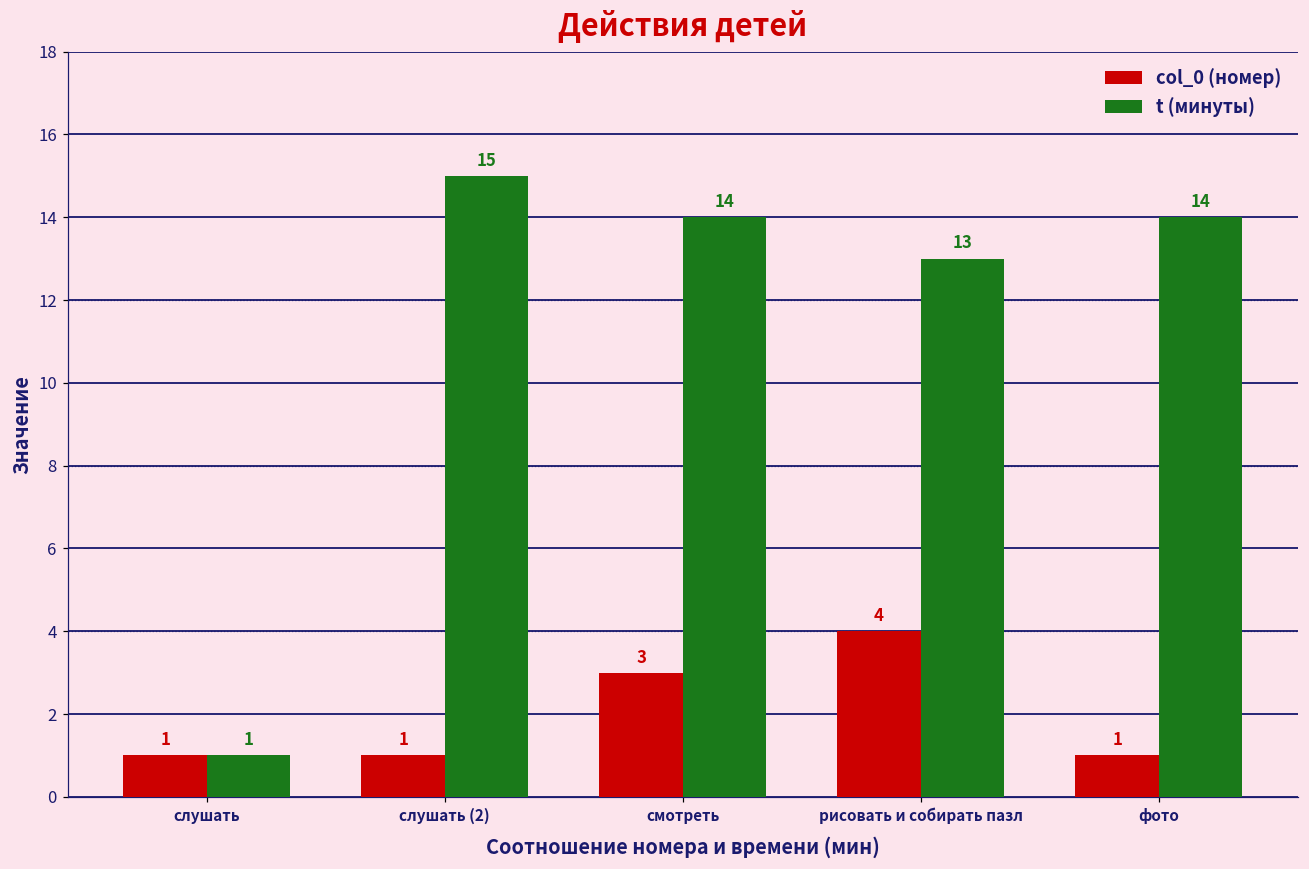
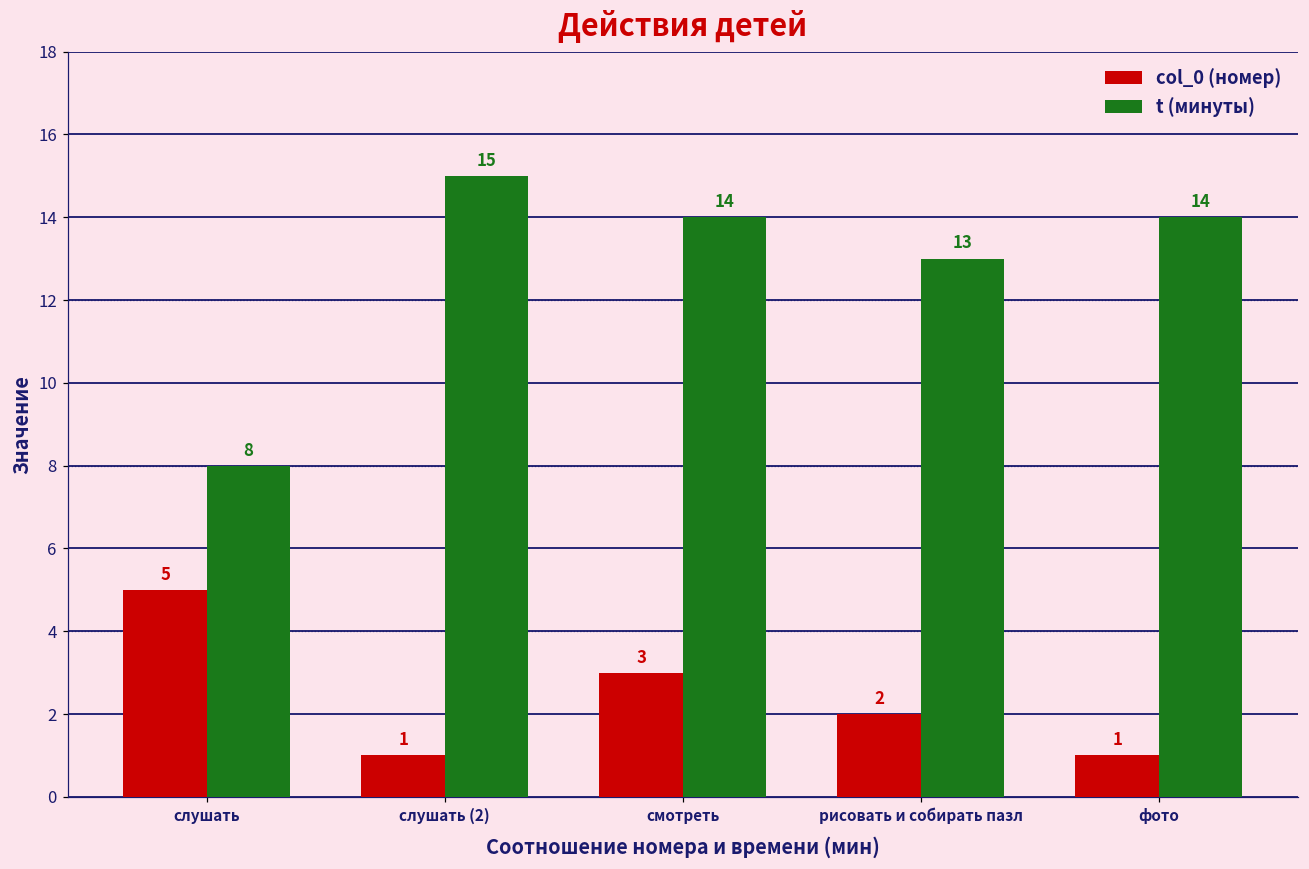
col_0 (номер), слушать: 1 -> 5
t (минуты), слушать: 1 -> 8
col_0 (номер), рисовать и собирать пазл: 4 -> 2
